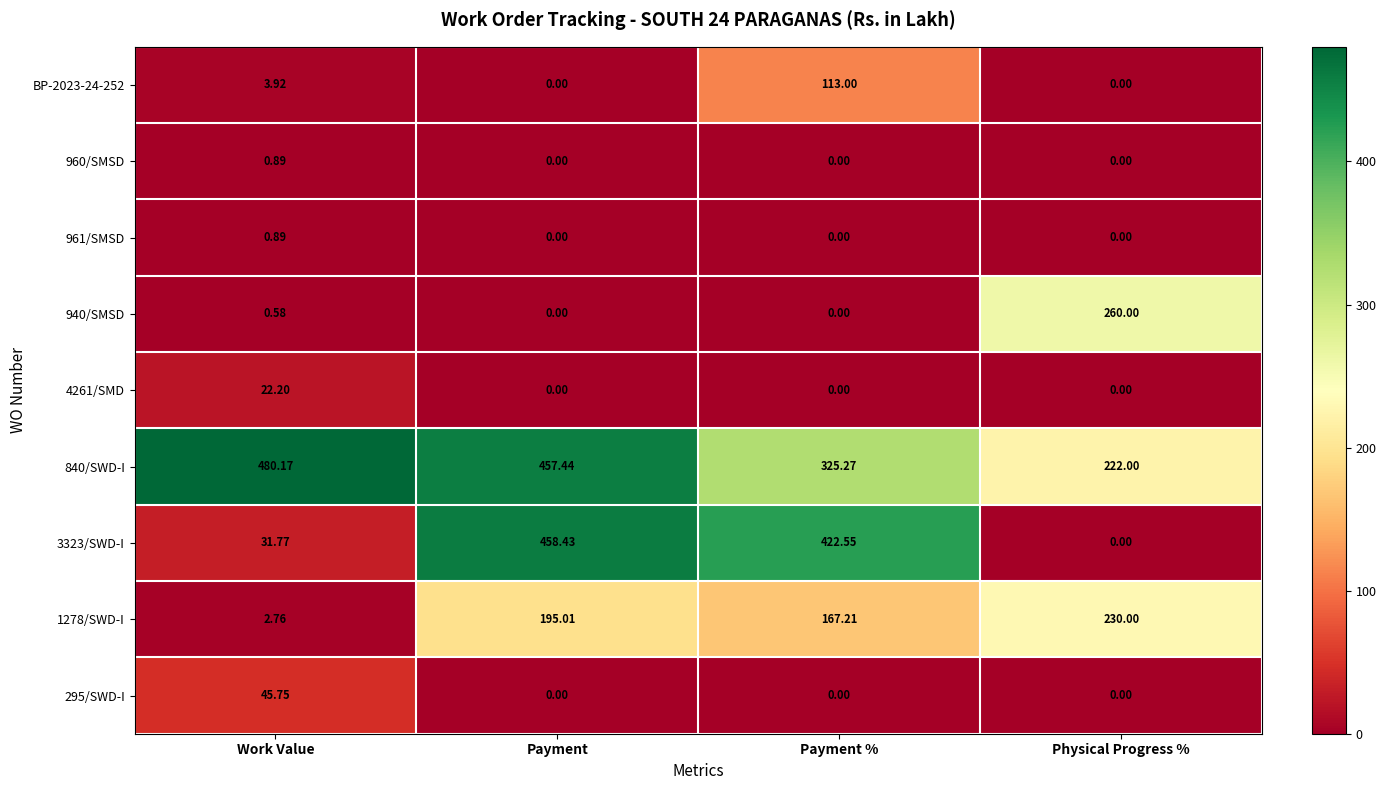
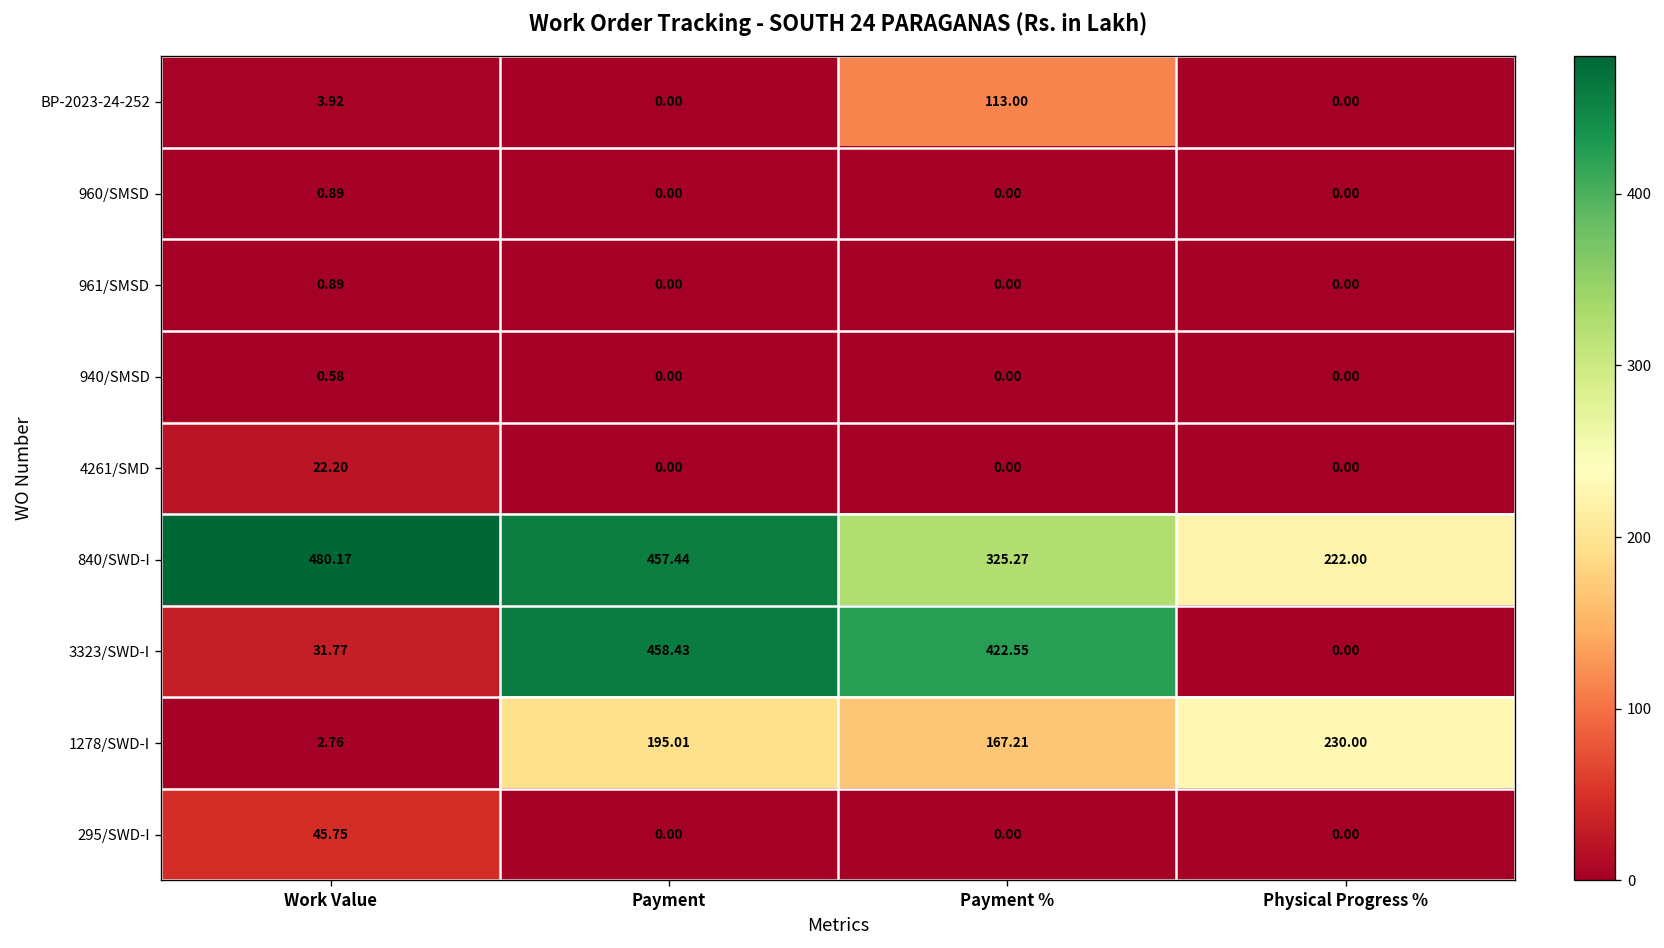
940/SMSD, Physical Progress %: 260.00 -> 0.00
